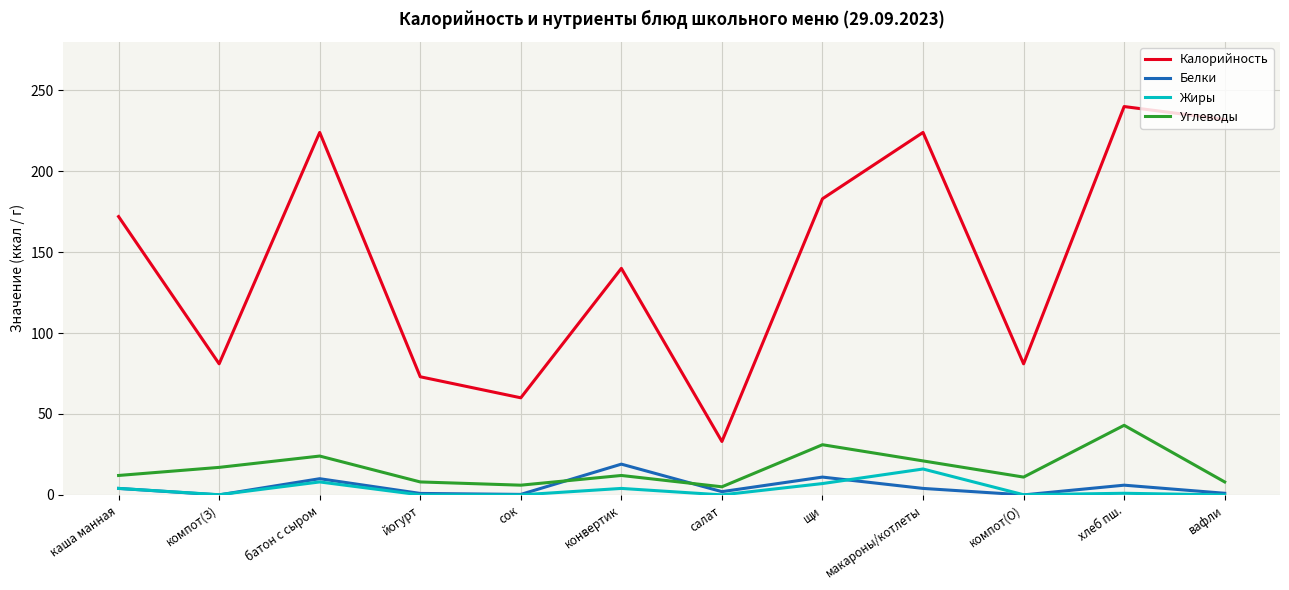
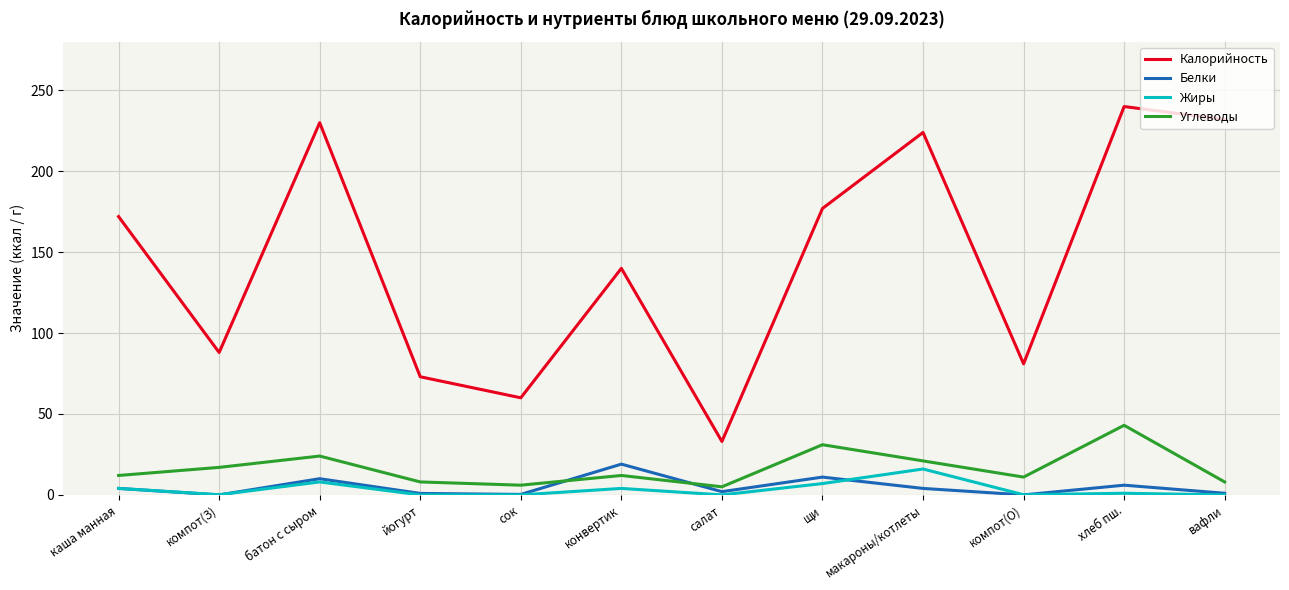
Калорийность, компот(З): 81 -> 88
Калорийность, батон с сыром: 224 -> 230
Калорийность, щи: 183 -> 177
